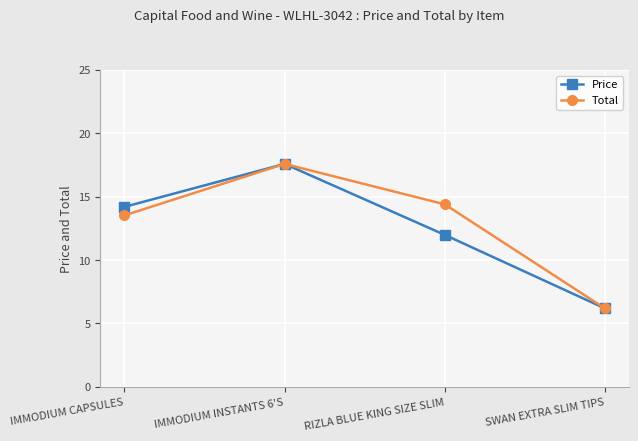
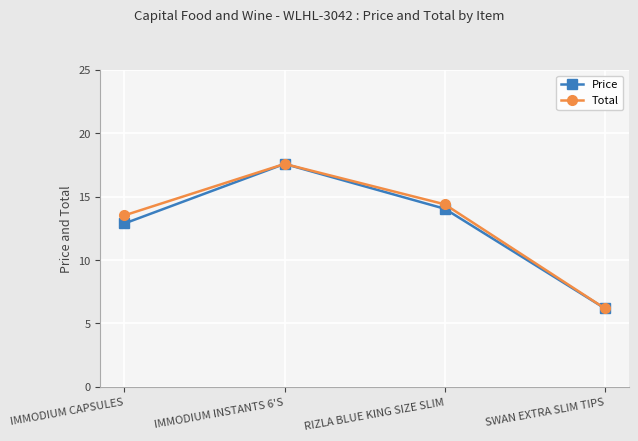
Price, IMMODIUM CAPSULES: 14.2 -> 12.9
Price, RIZLA BLUE KING SIZE SLIM: 12.0 -> 14.1
